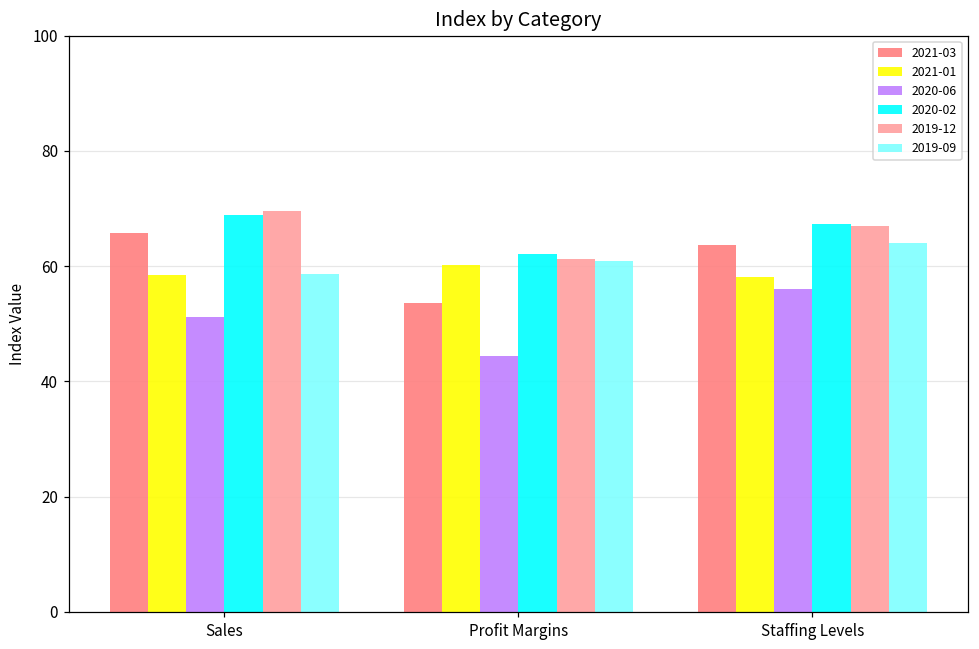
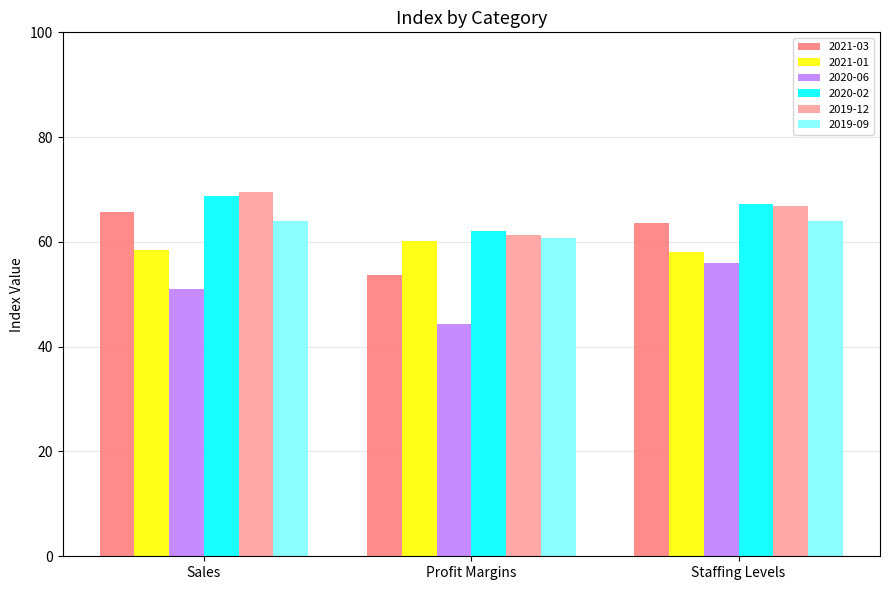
2019-09, Sales: 59 -> 64
